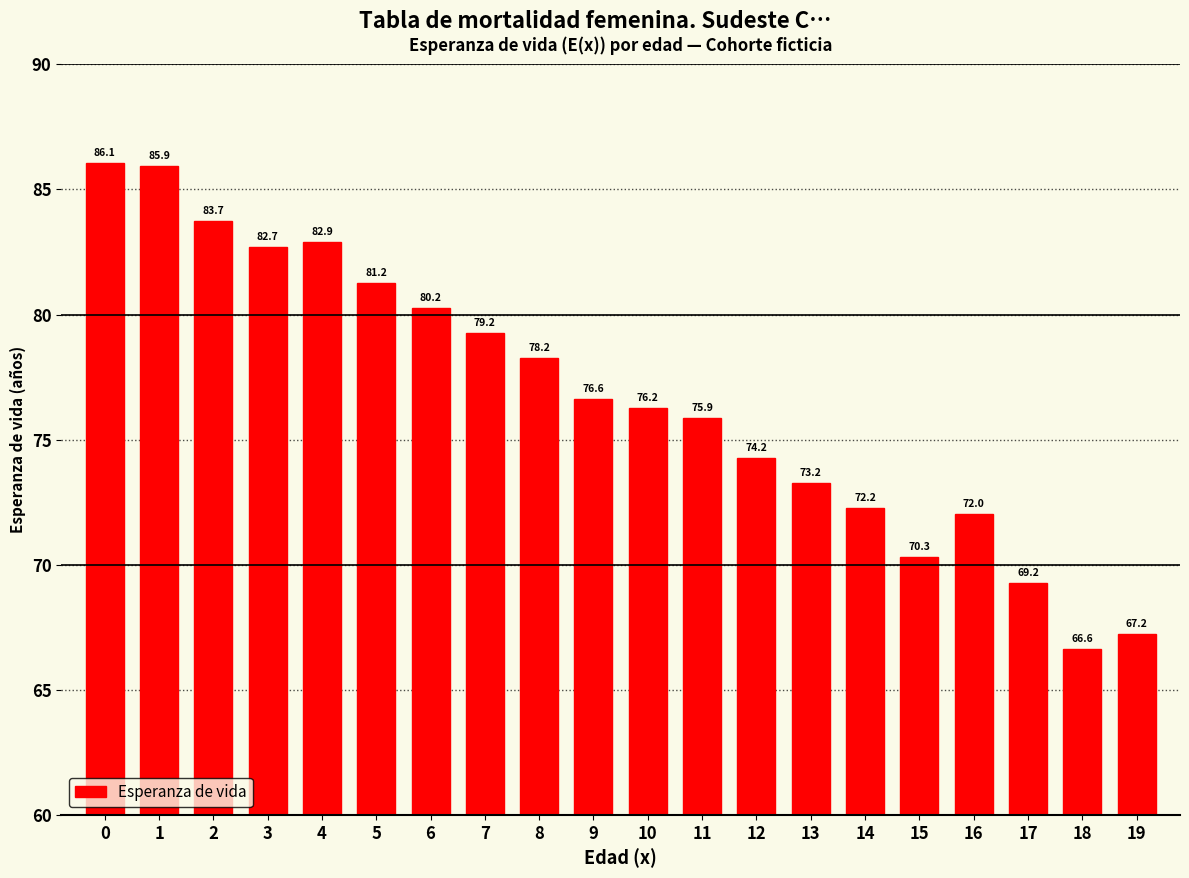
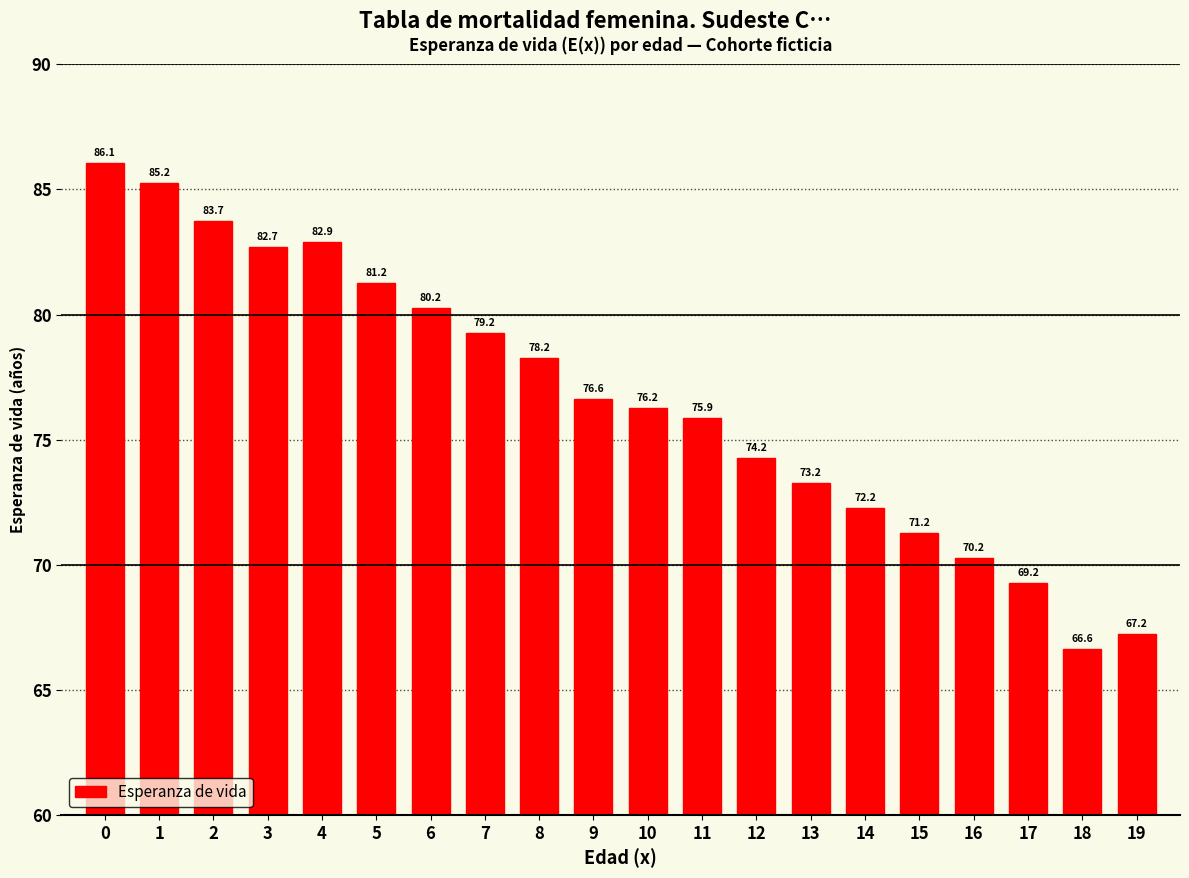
1: 85.9 -> 85.2
15: 70.3 -> 71.2
16: 72.0 -> 70.2
